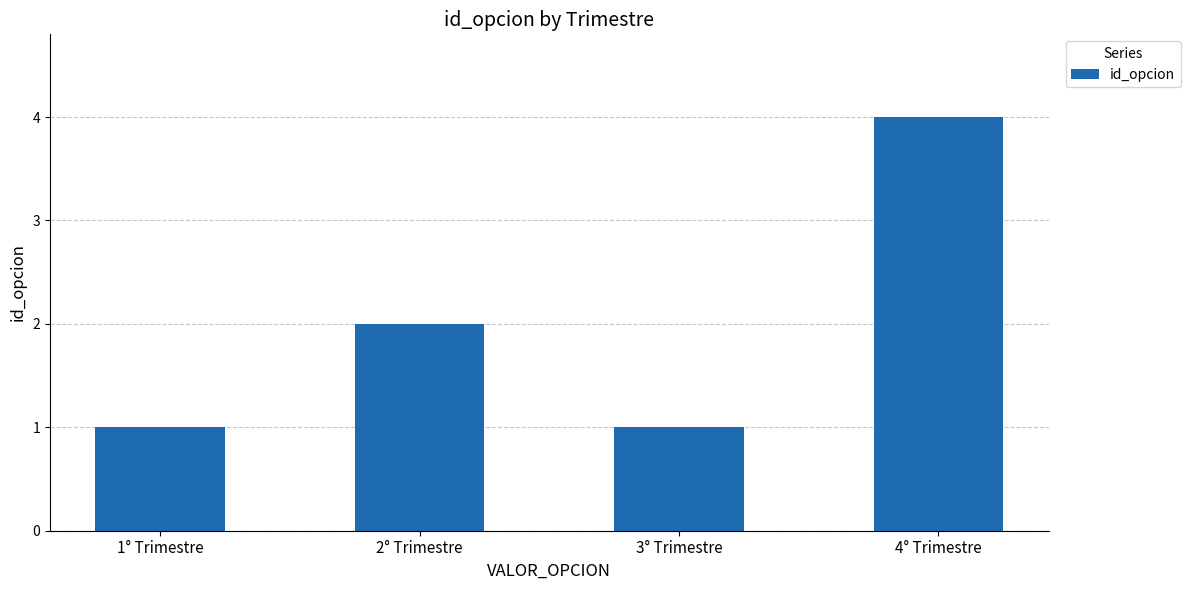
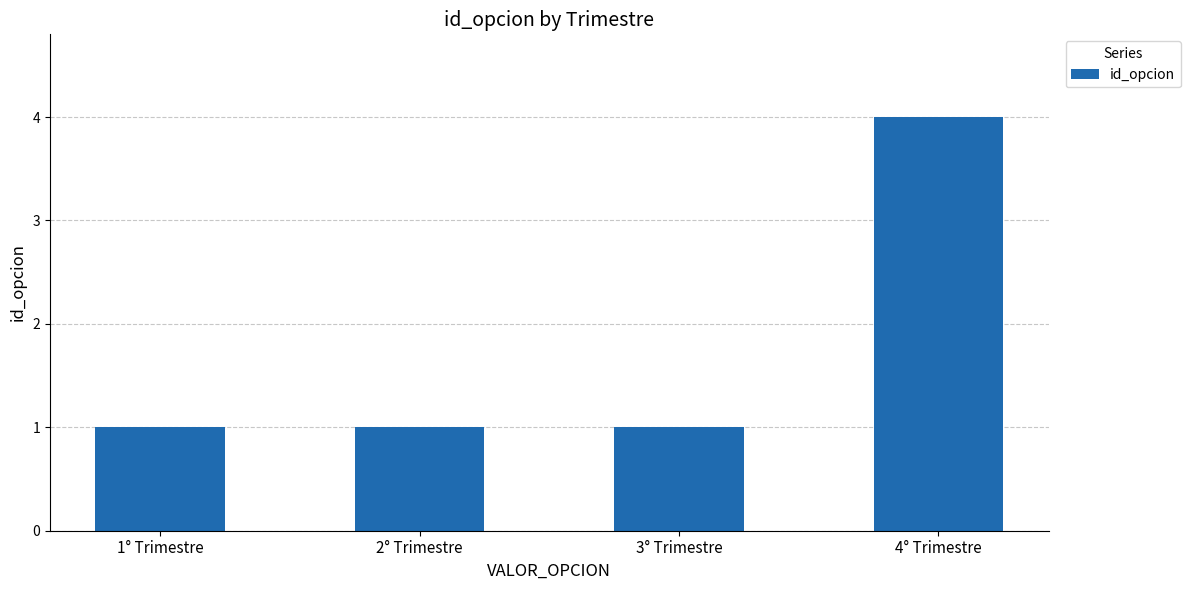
2° Trimestre: 2 -> 1
